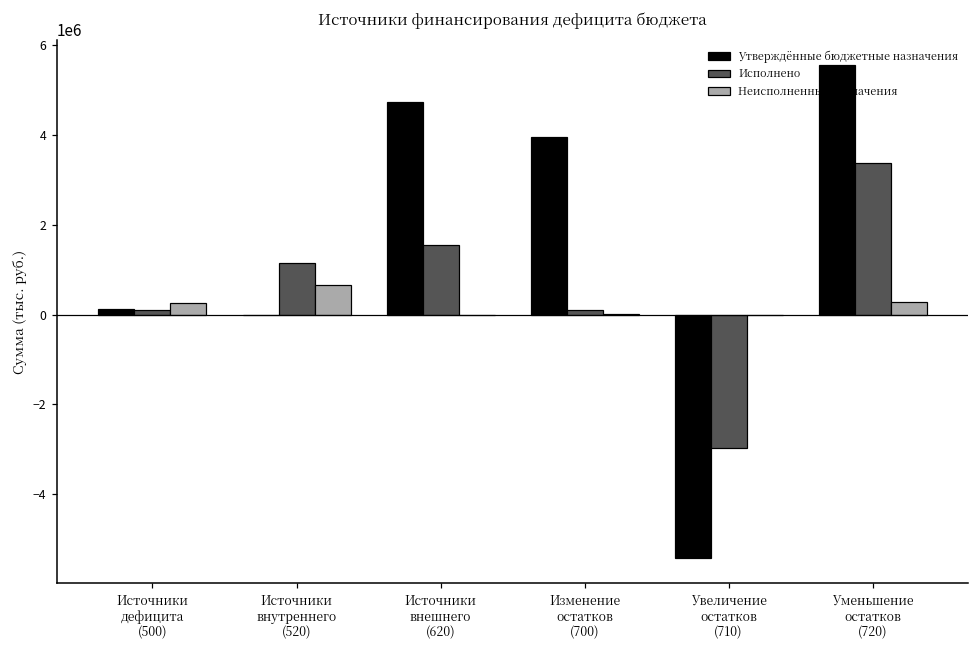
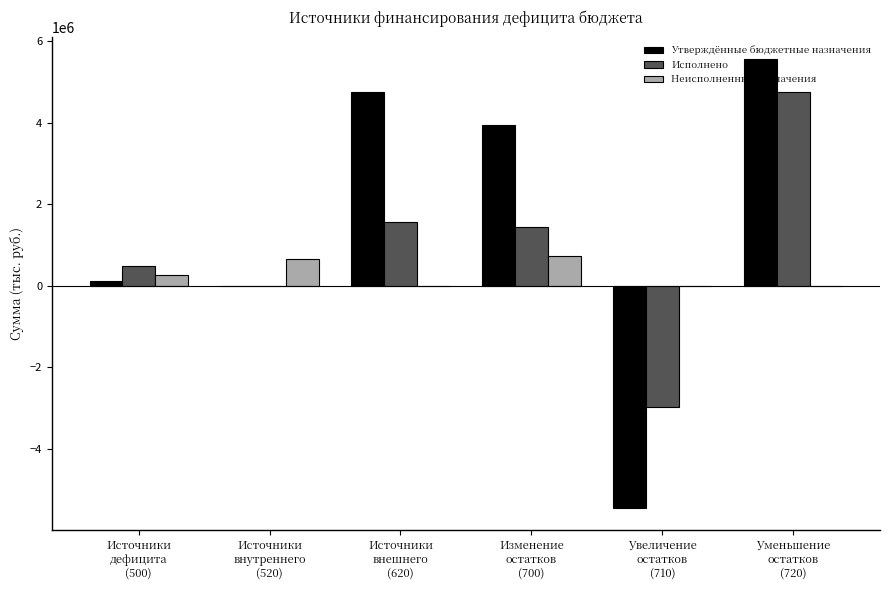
Исполнено, Источники дефицита (500): 100000 -> 500000
Исполнено, Источники внутреннего (520): 1100000 -> 0
Исполнено, Изменение остатков (700): 100000 -> 1400000
Неисполненные назначения, Изменение остатков (700): 0 -> 700000
Исполнено, Уменьшение остатков (720): 3400000 -> 4700000
Неисполненные назначения, Уменьшение остатков (720): 300000 -> 0
